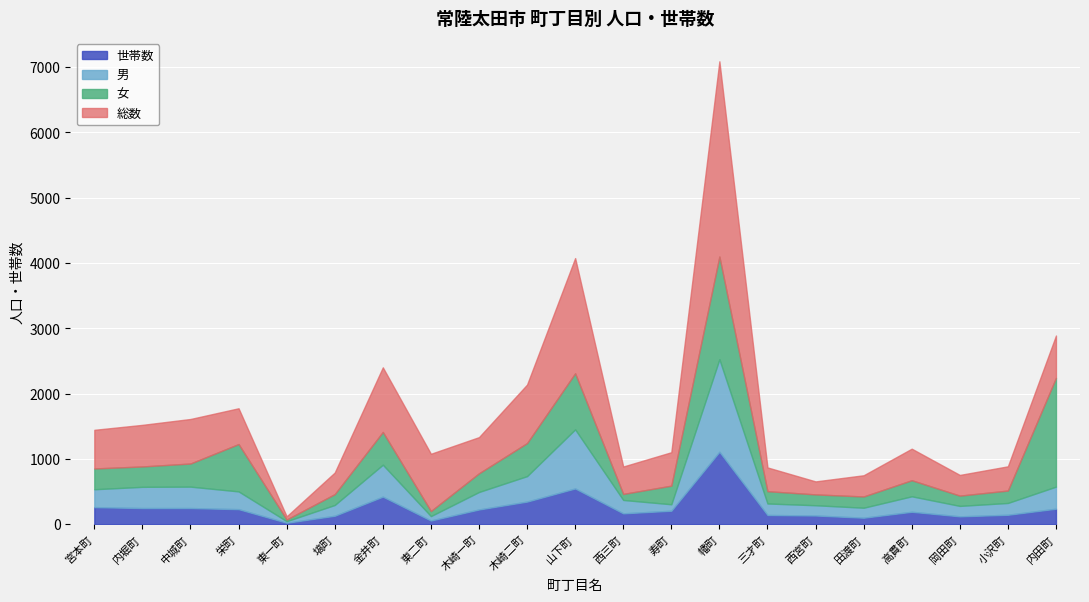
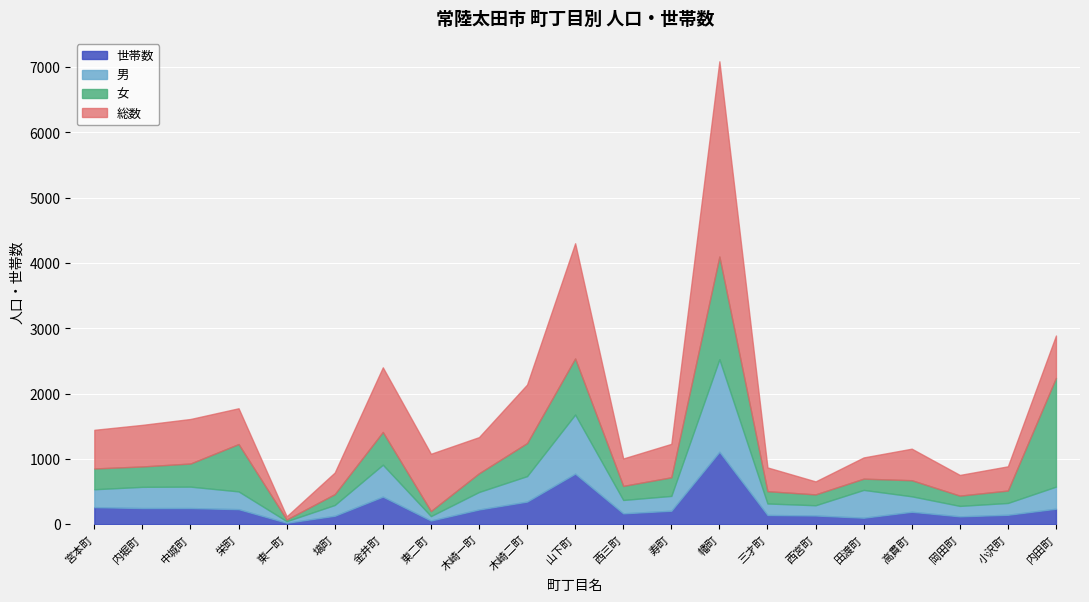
世帯数, 山下町: 500 -> 800
女, 西三町: 100 -> 200
男, 寿町: 100 -> 200
男, 田渡町: 200 -> 400
